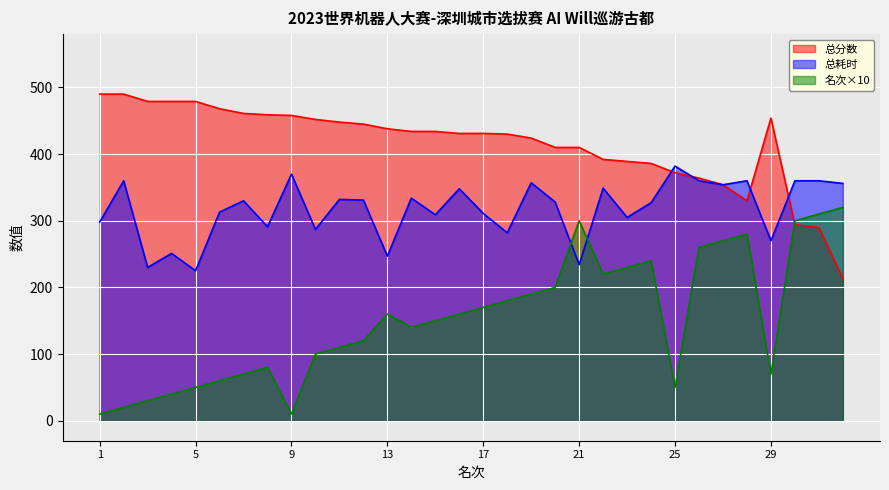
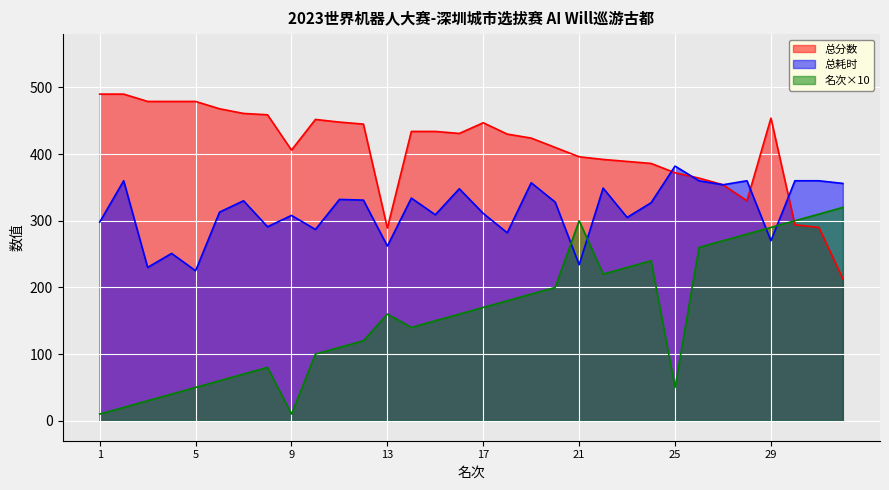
总分数, 9: 460 -> 410
总耗时, 9: 370 -> 310
总分数, 13: 440 -> 290
总耗时, 13: 250 -> 260
总分数, 17: 430 -> 450
总分数, 21: 410 -> 400
名次×10, 29: 70 -> 290
